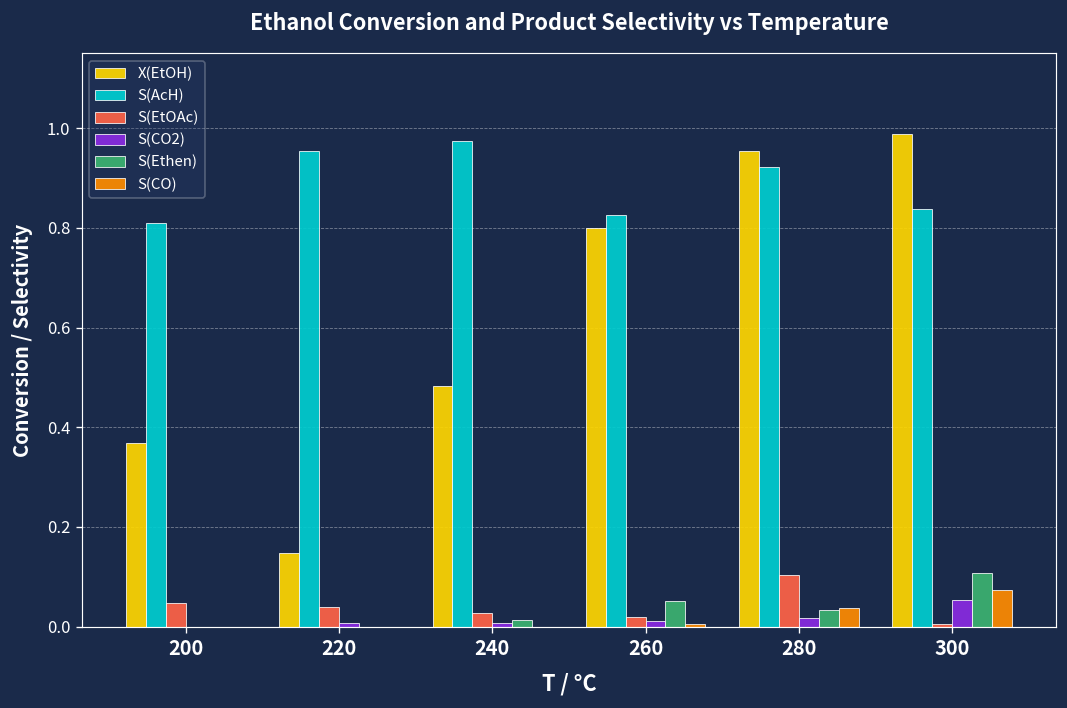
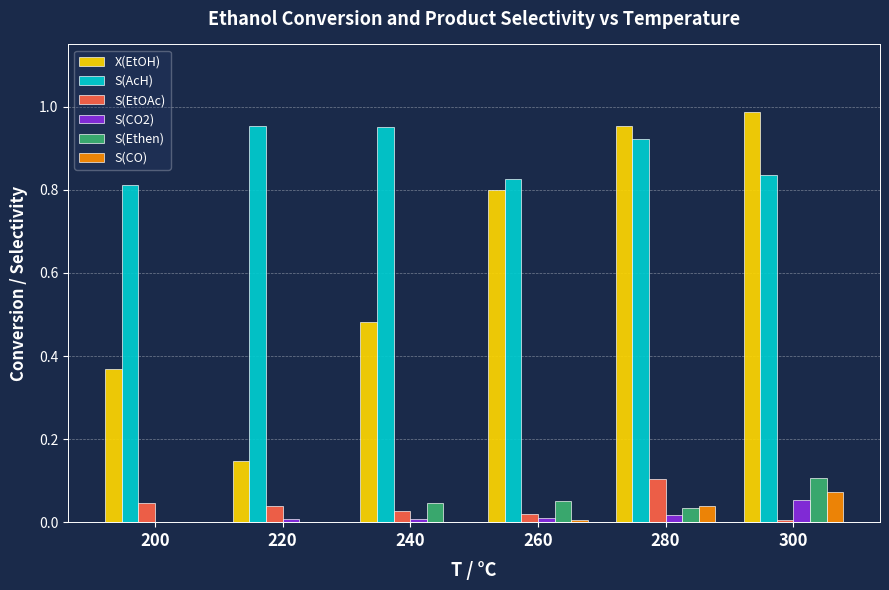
S(AcH), 240: 0.97 -> 0.95
S(Ethen), 240: 0.01 -> 0.05
